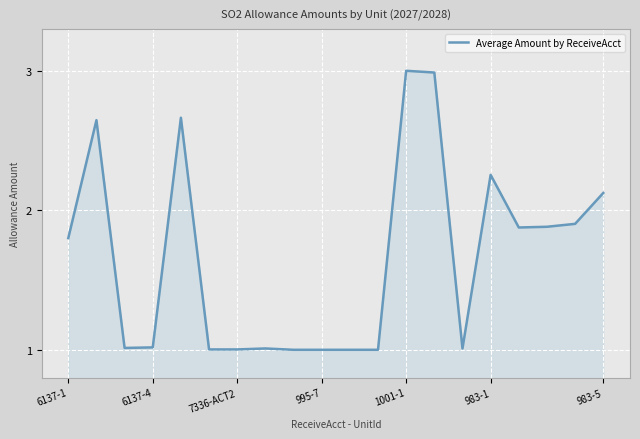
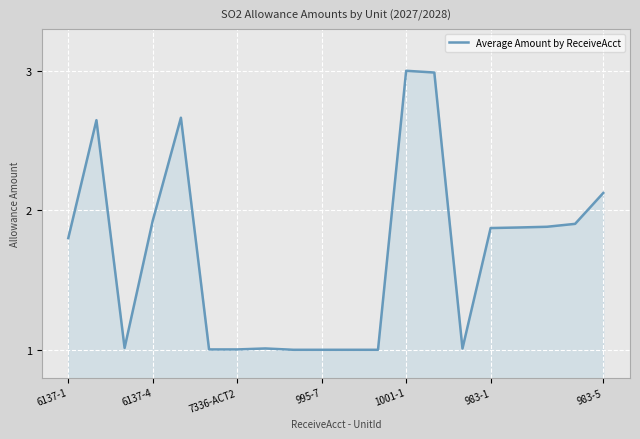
6137-4: 1.02 -> 1.93
983-1: 2.25 -> 1.87
